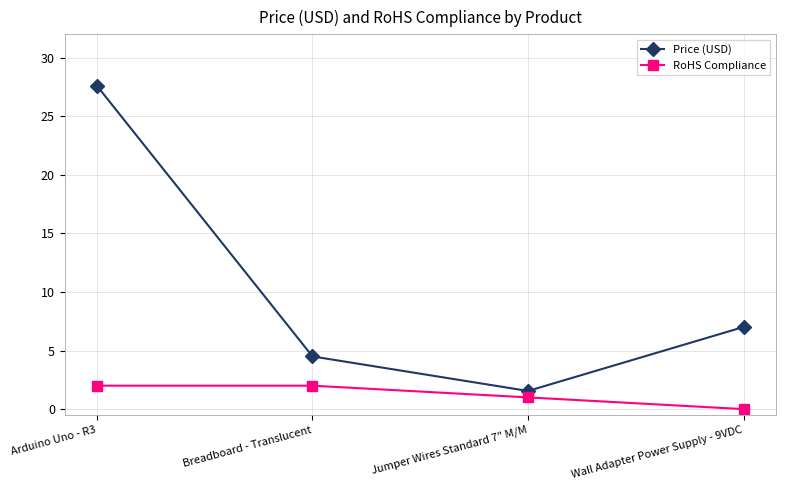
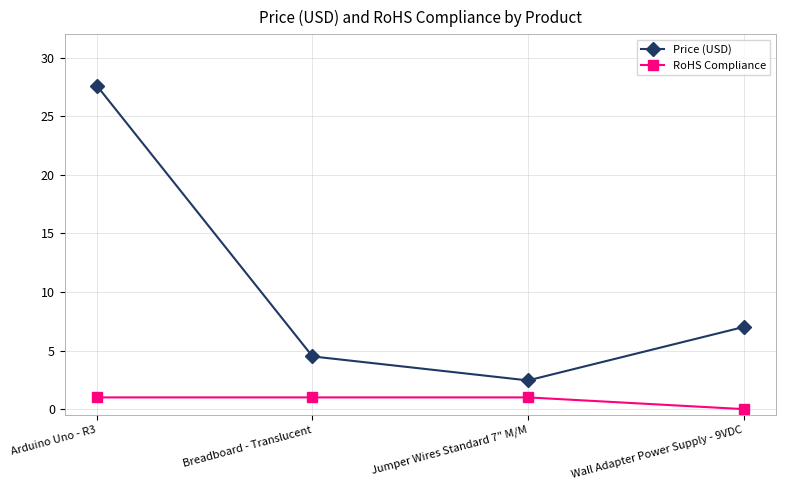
RoHS Compliance, Arduino Uno - R3: 2 -> 1
RoHS Compliance, Breadboard - Translucent: 2 -> 1
Price (USD), Jumper Wires Standard 7" M/M: 1.6 -> 2.5
